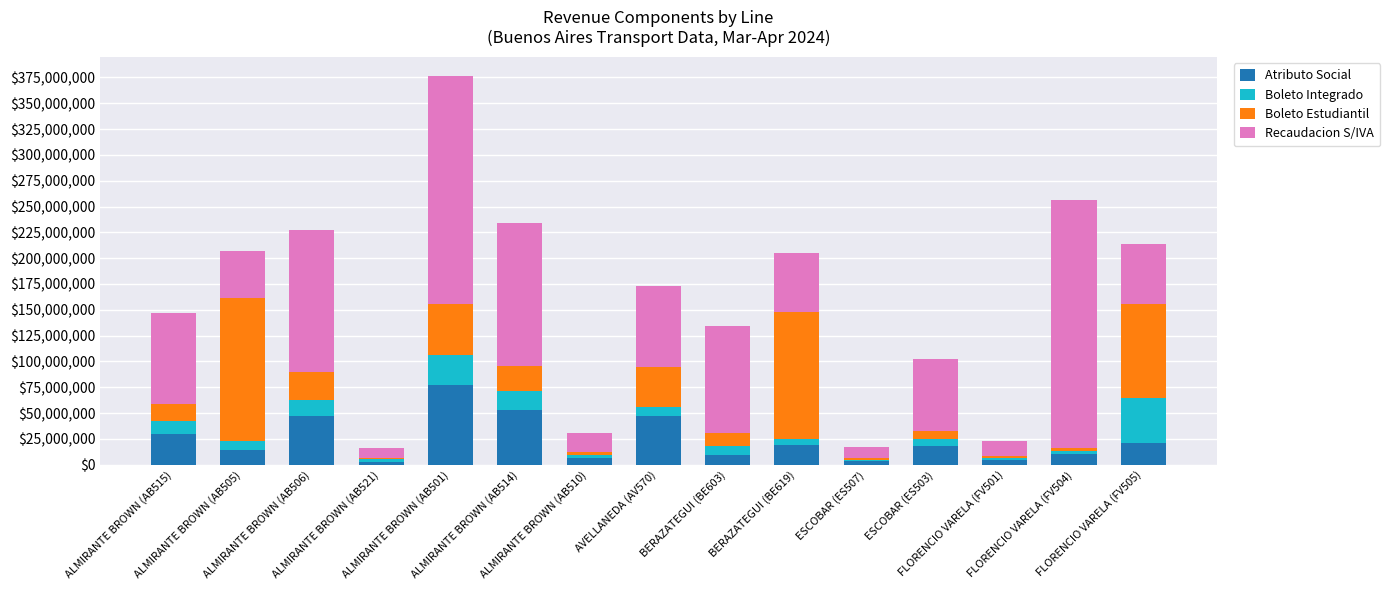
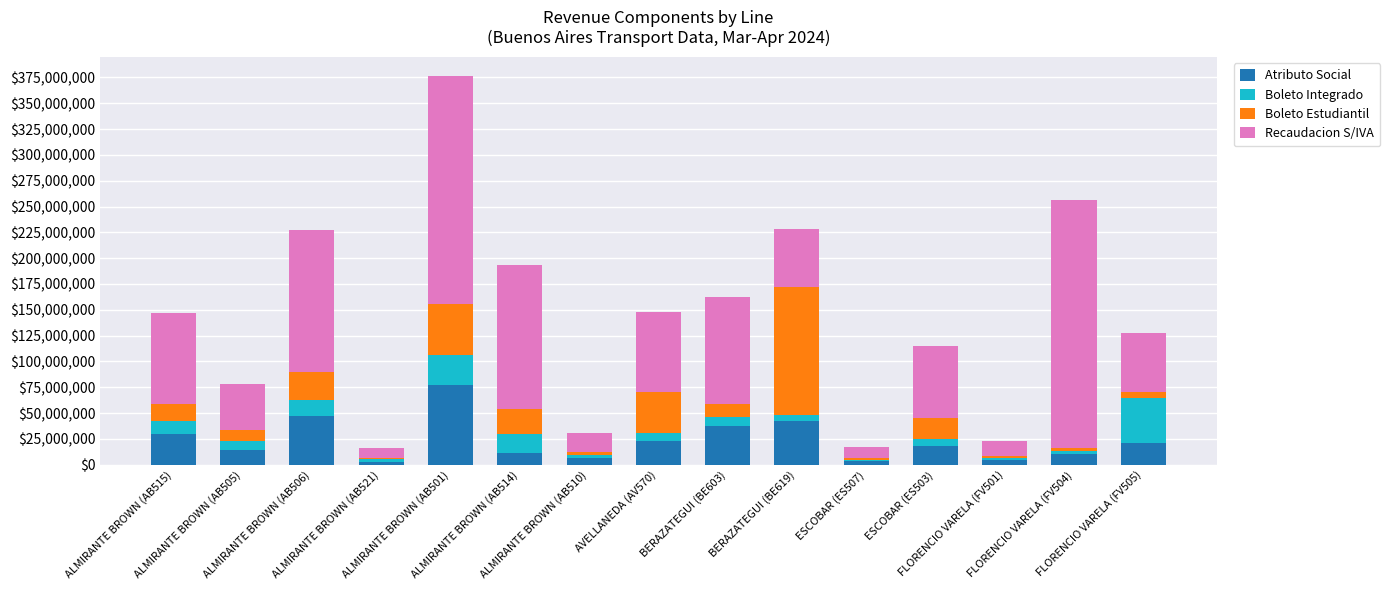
Boleto Estudiantil, ALMIRANTE BROWN (AB505): $139,000,000 -> $10,000,000
Atributo Social, ALMIRANTE BROWN (AB514): $53,000,000 -> $11,000,000
Atributo Social, AVELLANEDA (AV570): $47,000,000 -> $23,000,000
Atributo Social, BERAZATEGUI (BE603): $9,000,000 -> $37,000,000
Atributo Social, BERAZATEGUI (BE619): $19,000,000 -> $43,000,000
Boleto Estudiantil, ESCOBAR (ES503): $8,000,000 -> $20,000,000
Boleto Estudiantil, FLORENCIO VARELA (FV505): $92,000,000 -> $6,000,000
